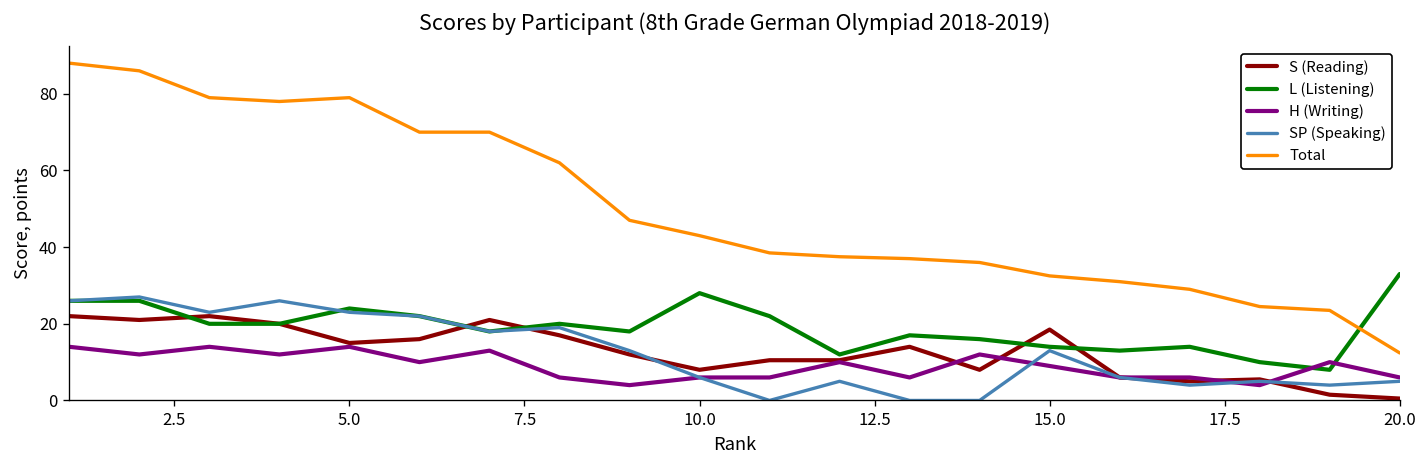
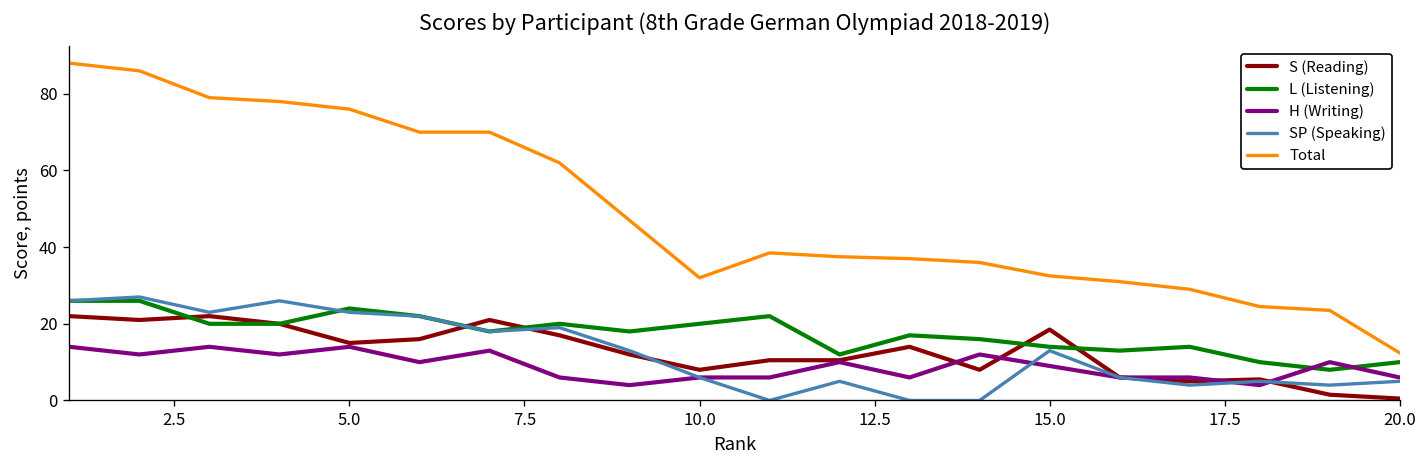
Total, 5.0: 79 -> 76
L (Listening), 10.0: 28 -> 20
Total, 10.0: 43 -> 32
L (Listening), 20.0: 33 -> 10
